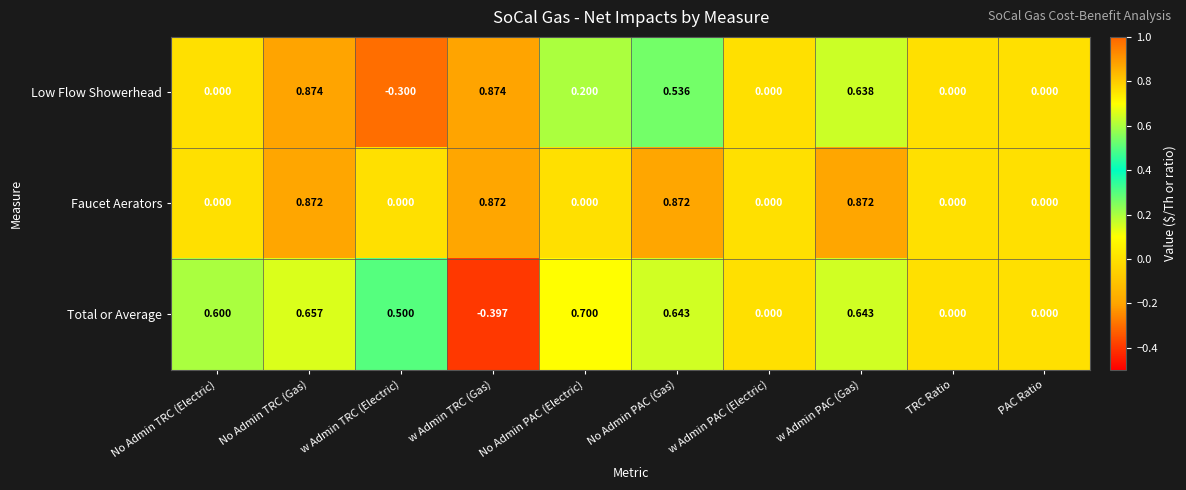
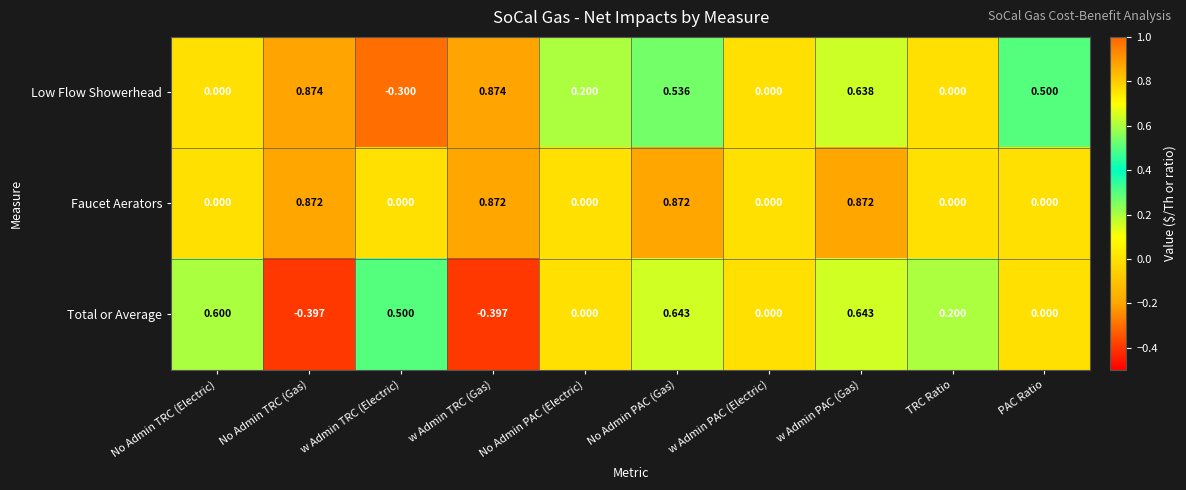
Low Flow Showerhead, PAC Ratio: 0.000 -> 0.500
Total or Average, No Admin TRC (Gas): 0.657 -> -0.397
Total or Average, No Admin PAC (Electric): 0.700 -> 0.000
Total or Average, TRC Ratio: 0.000 -> 0.200
